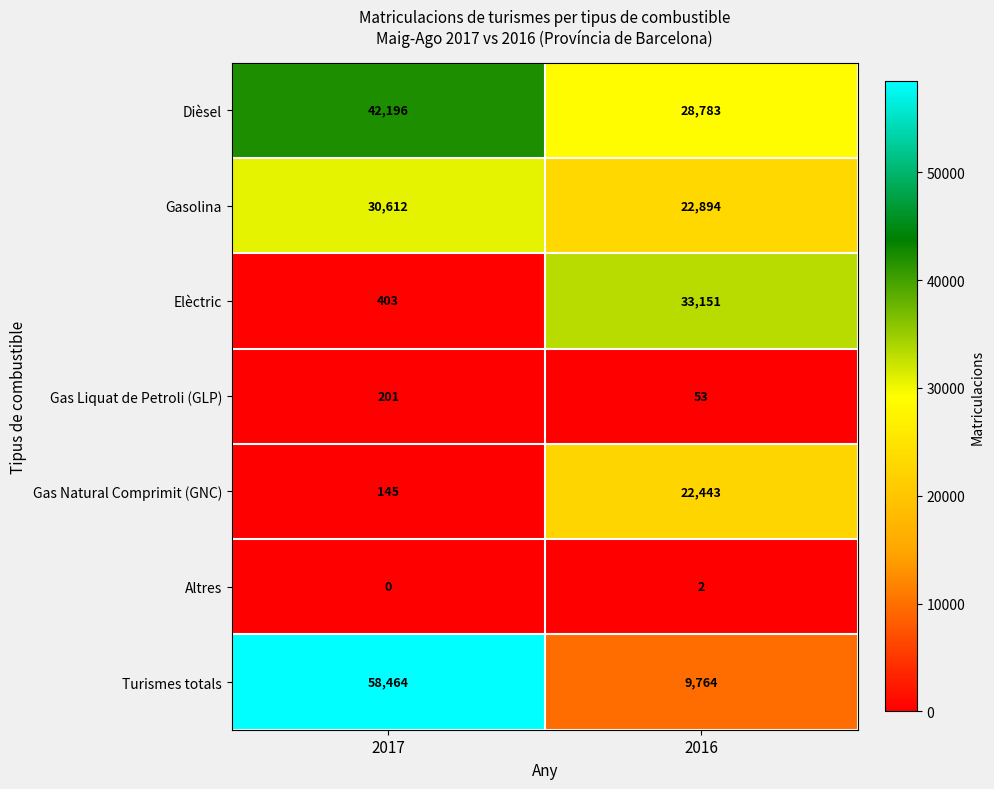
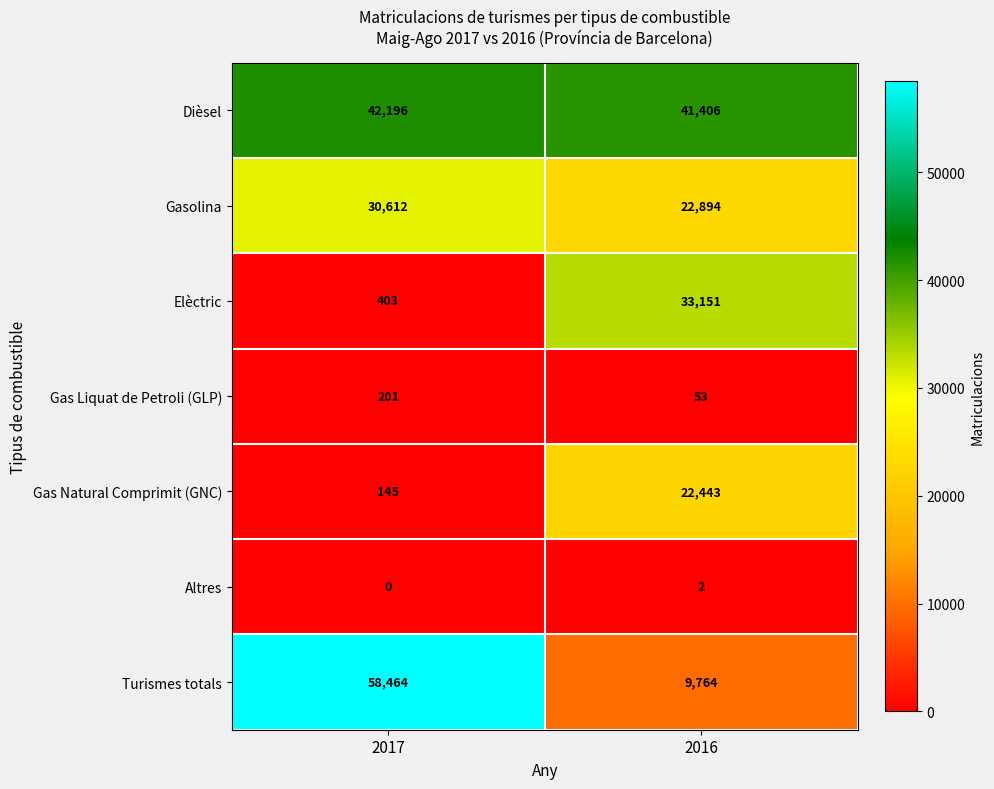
Dièsel, 2016: 28,783 -> 41,406
